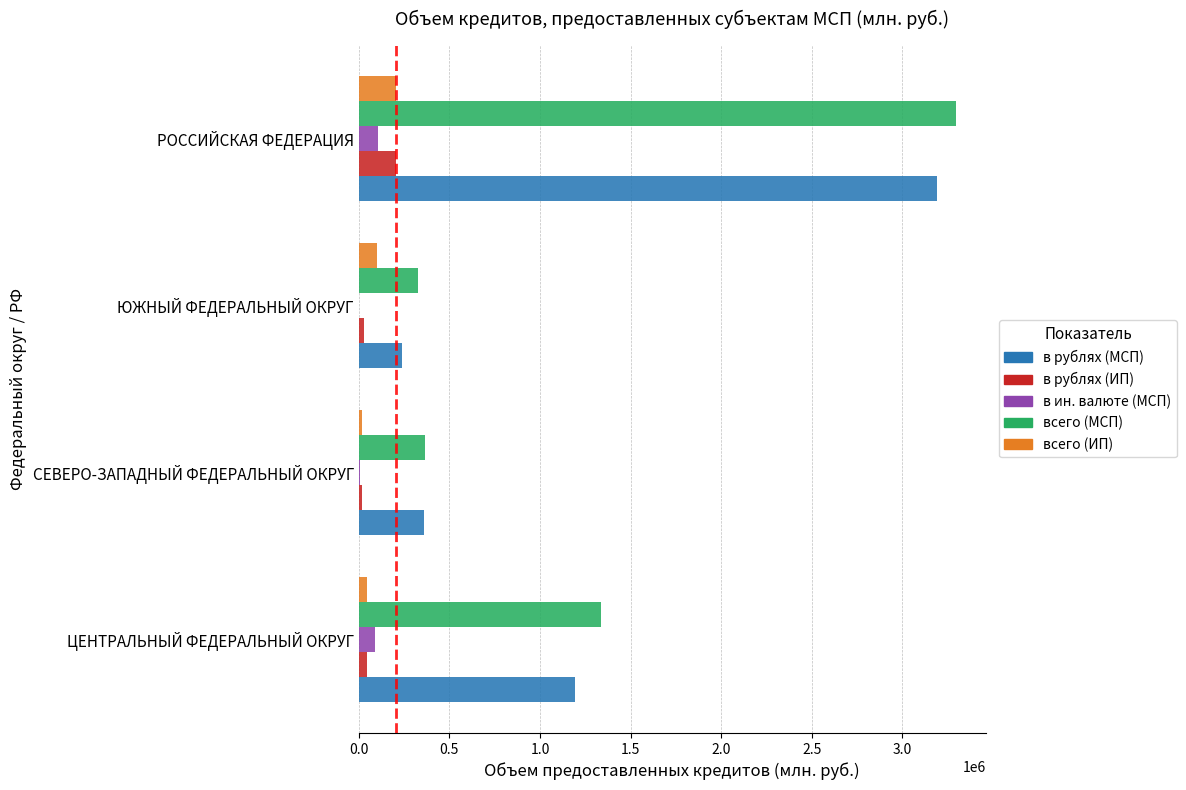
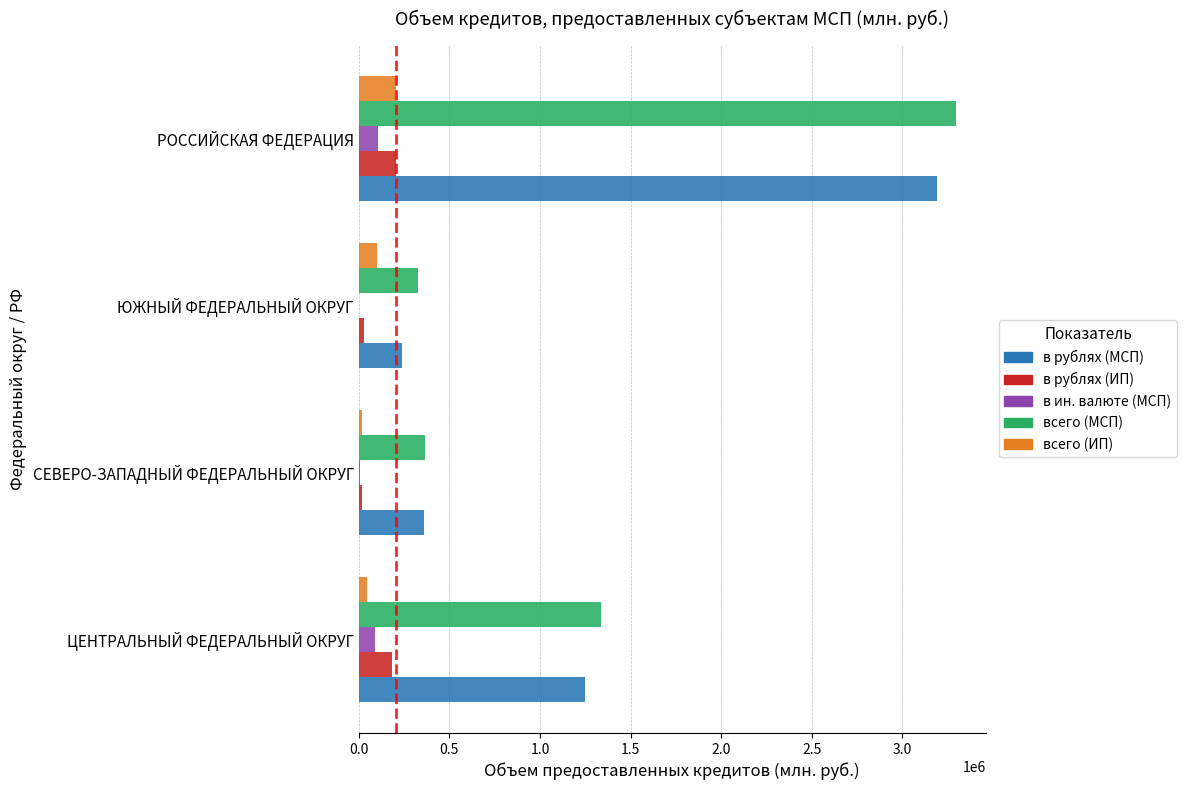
в рублях (ИП), ЦЕНТРАЛЬНЫЙ ФЕДЕРАЛЬНЫЙ ОКРУГ: 40000 -> 180000
в рублях (МСП), ЦЕНТРАЛЬНЫЙ ФЕДЕРАЛЬНЫЙ ОКРУГ: 1190000 -> 1250000
